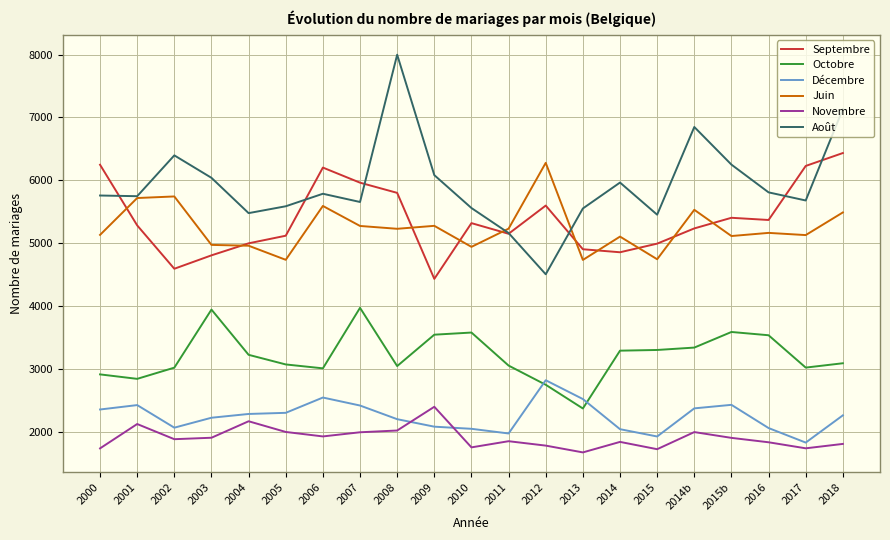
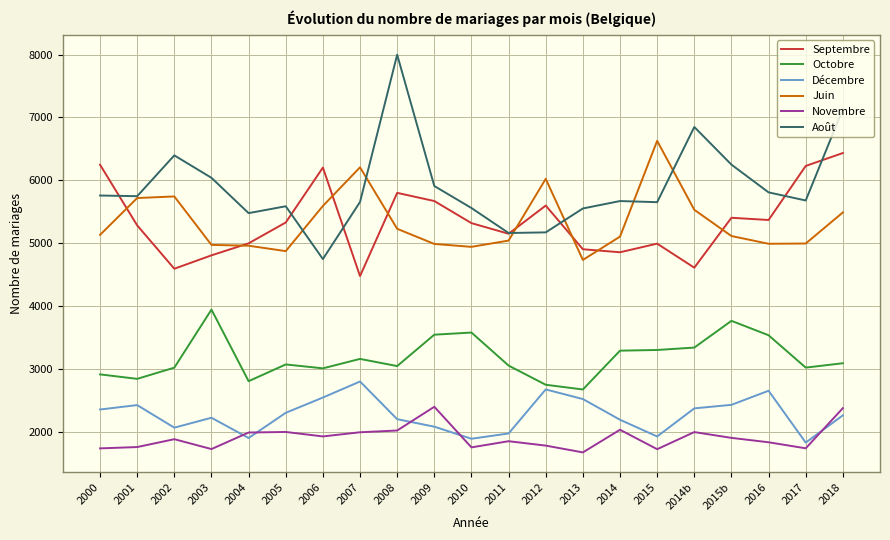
Novembre, 2001: 2100 -> 1800
Novembre, 2003: 1900 -> 1700
Octobre, 2004: 3200 -> 2800
Décembre, 2004: 2300 -> 1900
Novembre, 2004: 2200 -> 2000
Septembre, 2005: 5100 -> 5300
Juin, 2005: 4700 -> 4900
Août, 2006: 5800 -> 4800
Septembre, 2007: 6000 -> 4500
Octobre, 2007: 4000 -> 3200
Décembre, 2007: 2400 -> 2800
Juin, 2007: 5300 -> 6200
Septembre, 2009: 4400 -> 5700
Juin, 2009: 5300 -> 5000
Août, 2009: 6100 -> 5900
Décembre, 2010: 2100 -> 1900
Juin, 2011: 5200 -> 5000
Décembre, 2012: 2800 -> 2700
Juin, 2012: 6300 -> 6000
Août, 2012: 4500 -> 5200
Octobre, 2013: 2400 -> 2700
Décembre, 2014: 2000 -> 2200
Novembre, 2014: 1800 -> 2000
Août, 2014: 6000 -> 5700
Juin, 2015: 4700 -> 6600
Août, 2015: 5500 -> 5700
Septembre, 2014b: 5200 -> 4600
Octobre, 2015b: 3600 -> 3800
Décembre, 2016: 2100 -> 2700
Juin, 2016: 5200 -> 5000
Juin, 2017: 5100 -> 5000
Novembre, 2018: 1800 -> 2400
